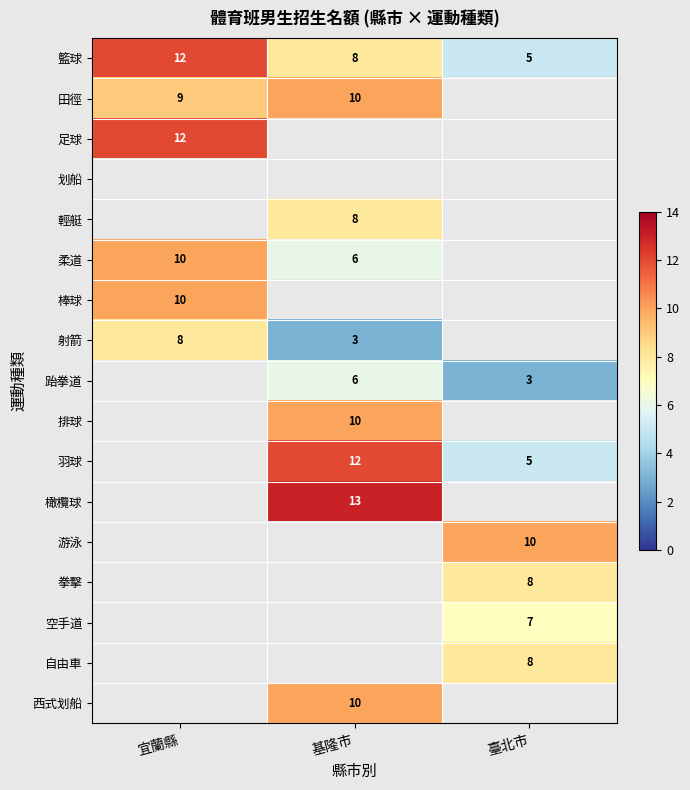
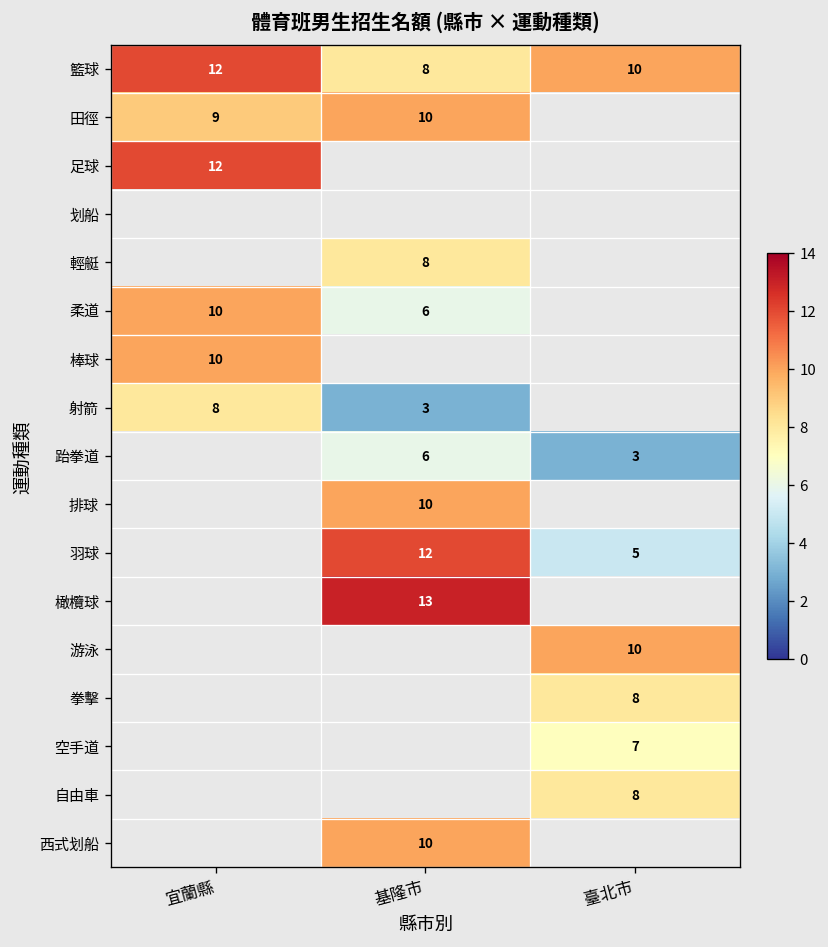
籃球, 臺北市: 5 -> 10
